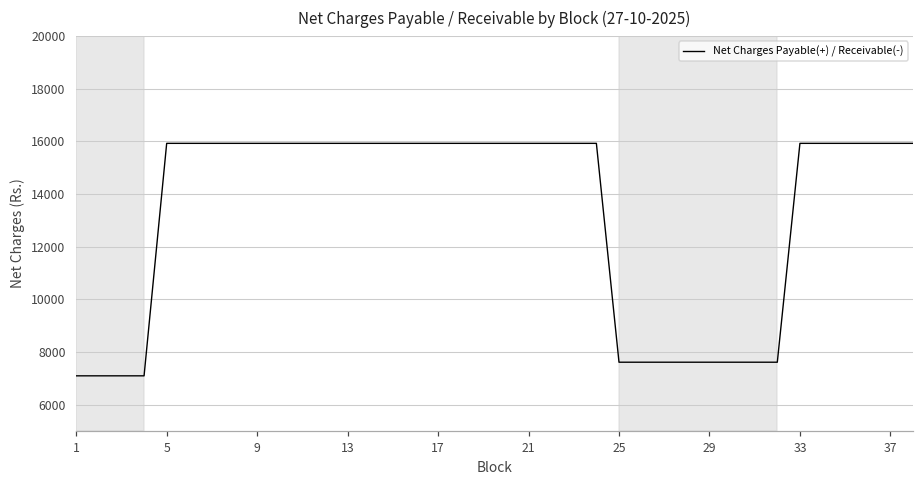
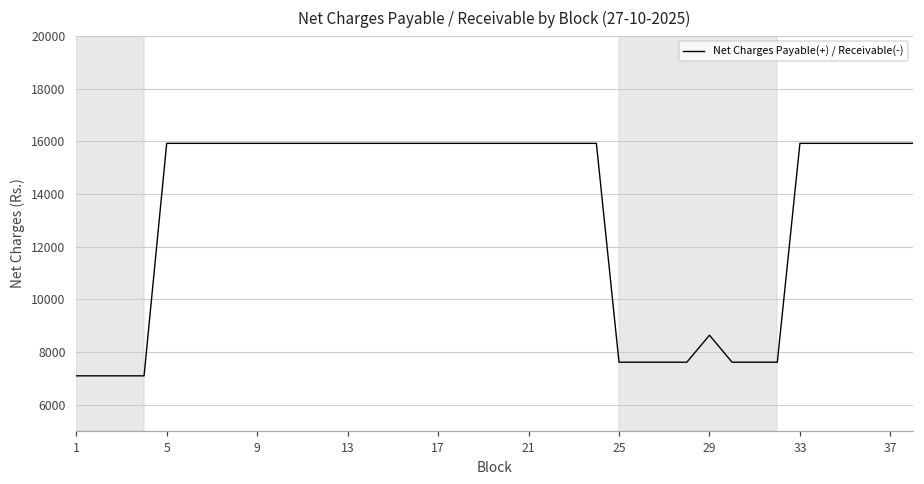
29: 7600 -> 8600
